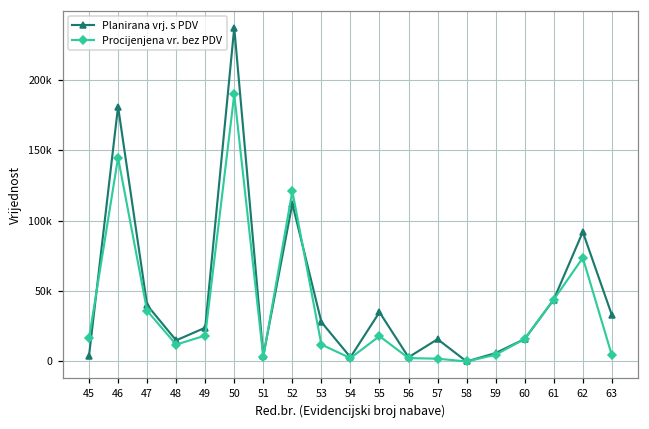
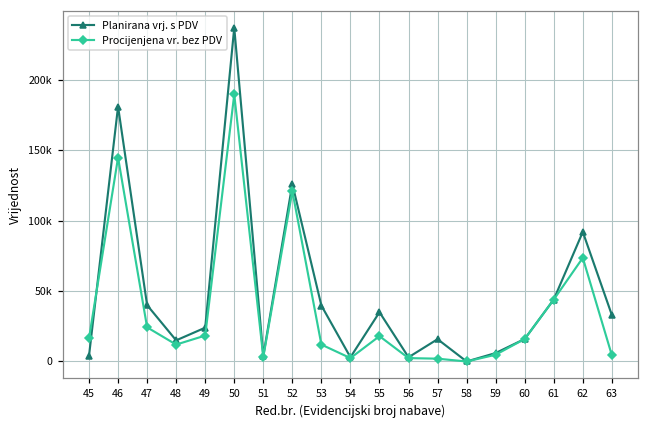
Procijenjena vr. bez PDV, 47: 36000 -> 24000
Planirana vrj. s PDV, 52: 112000 -> 126000
Planirana vrj. s PDV, 53: 28000 -> 40000
